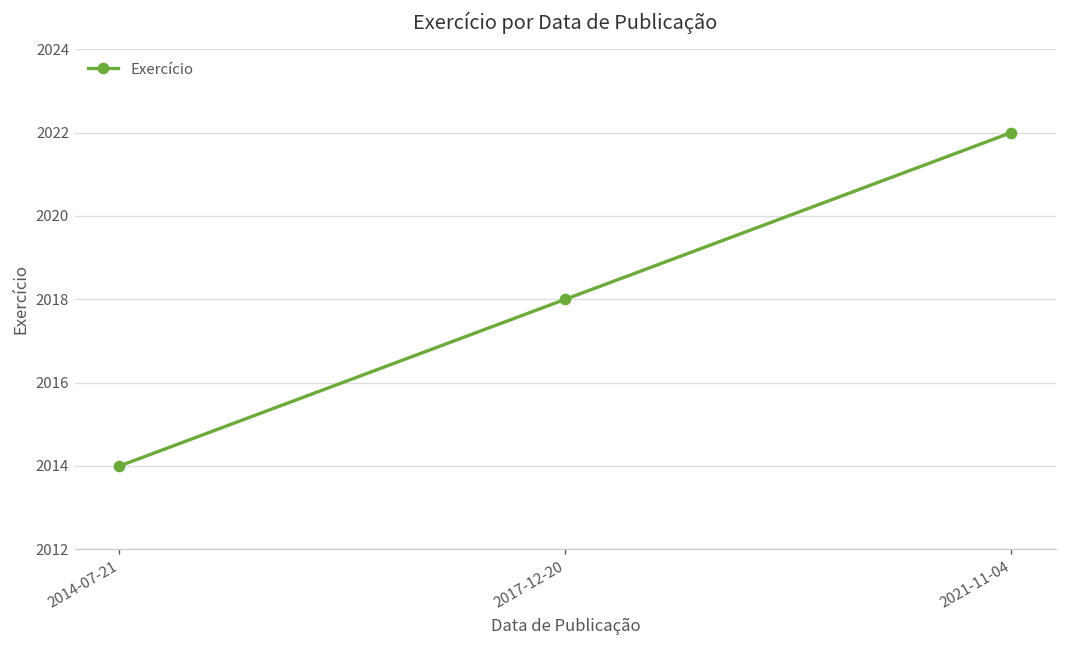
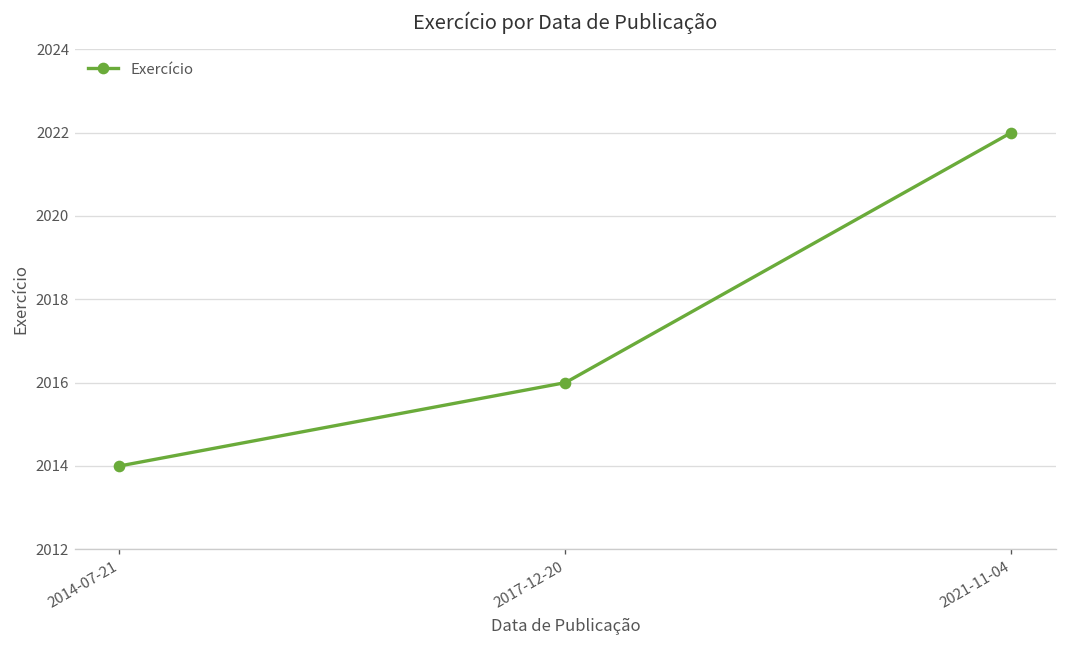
2017-12-20: 2018 -> 2016
